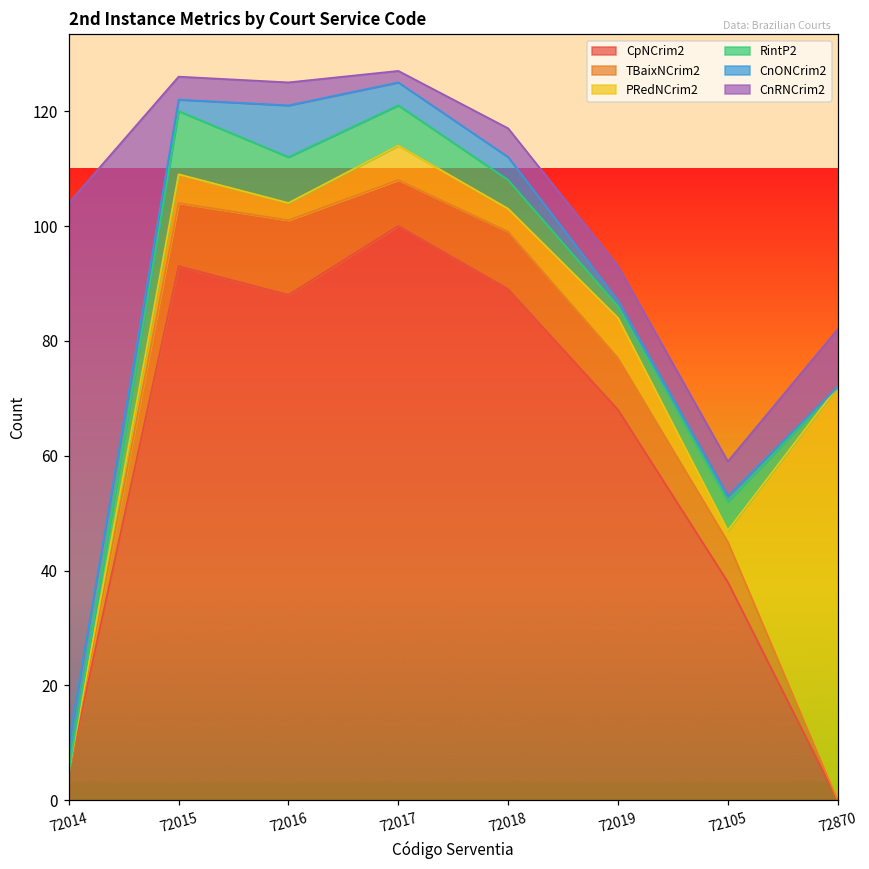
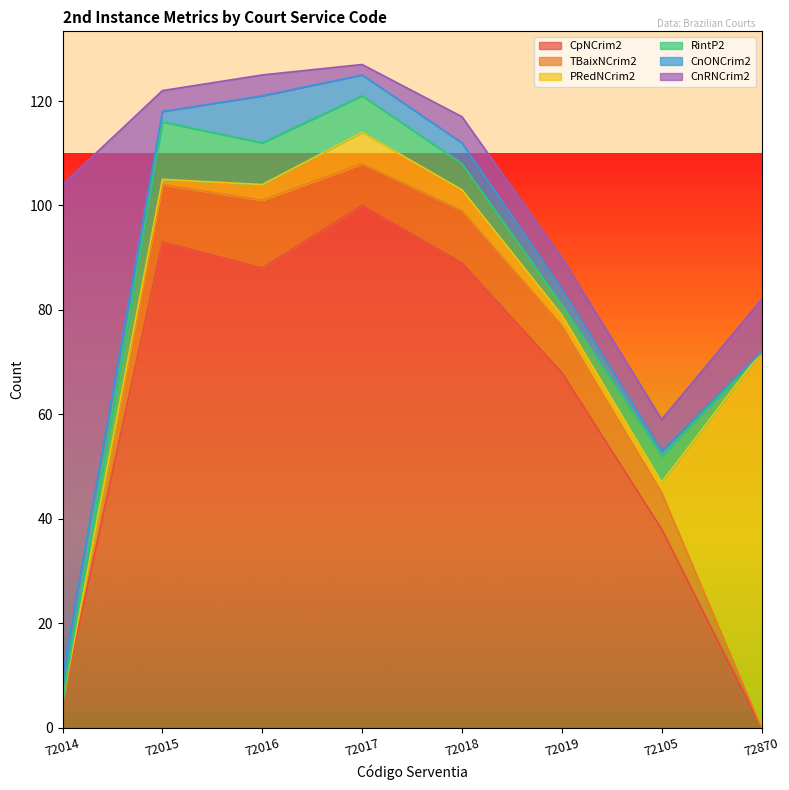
PRedNCrim2, 72015: 5 -> 1
PRedNCrim2, 72019: 7 -> 2
CnONCrim2, 72019: 1 -> 3
